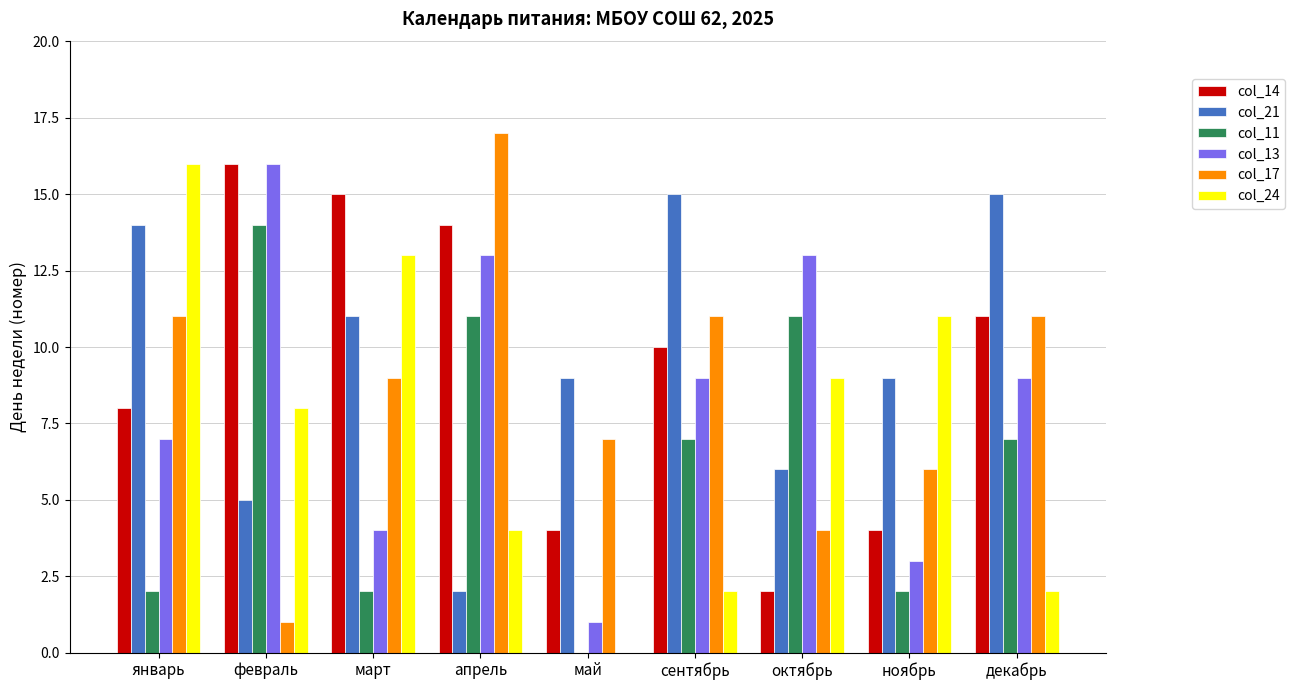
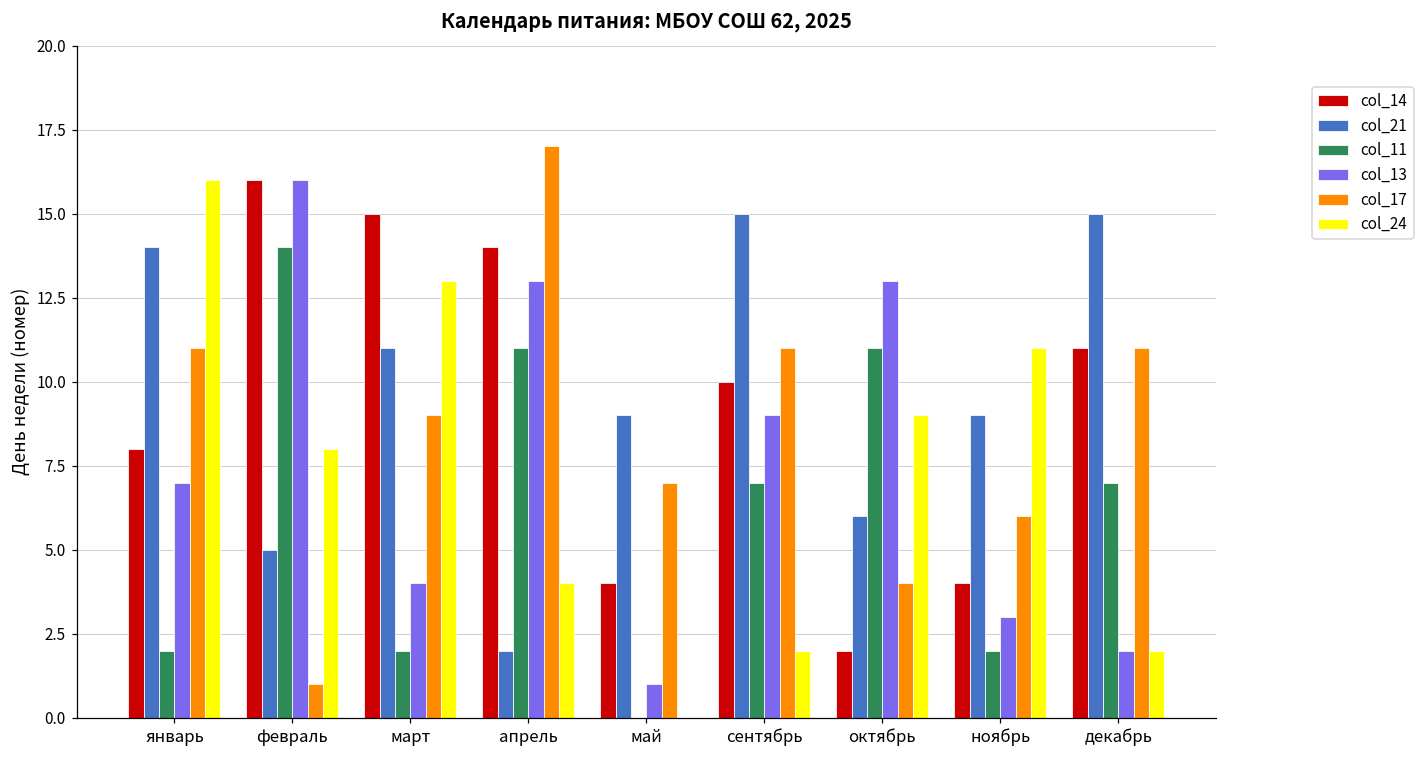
col_13, декабрь: 9 -> 2
